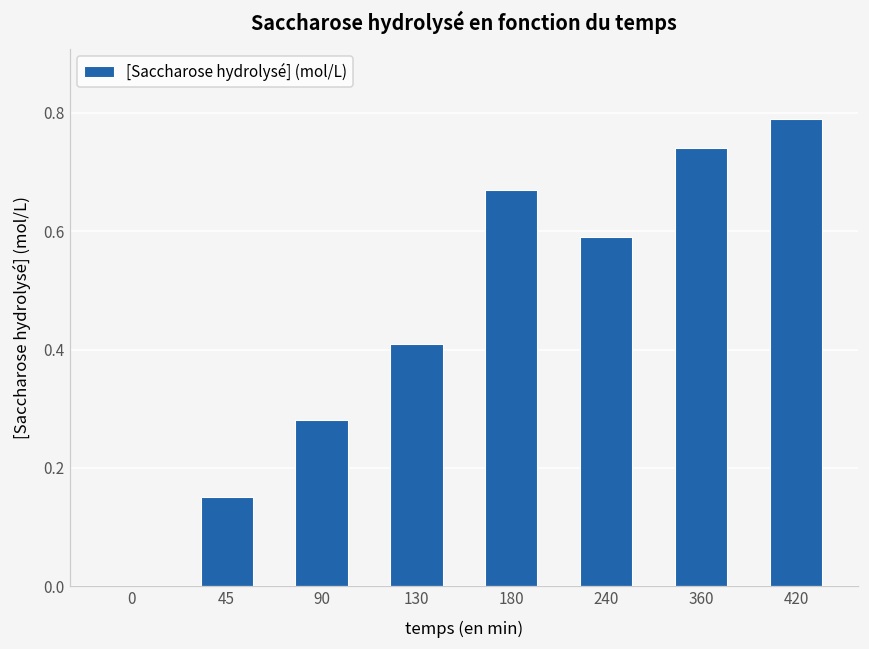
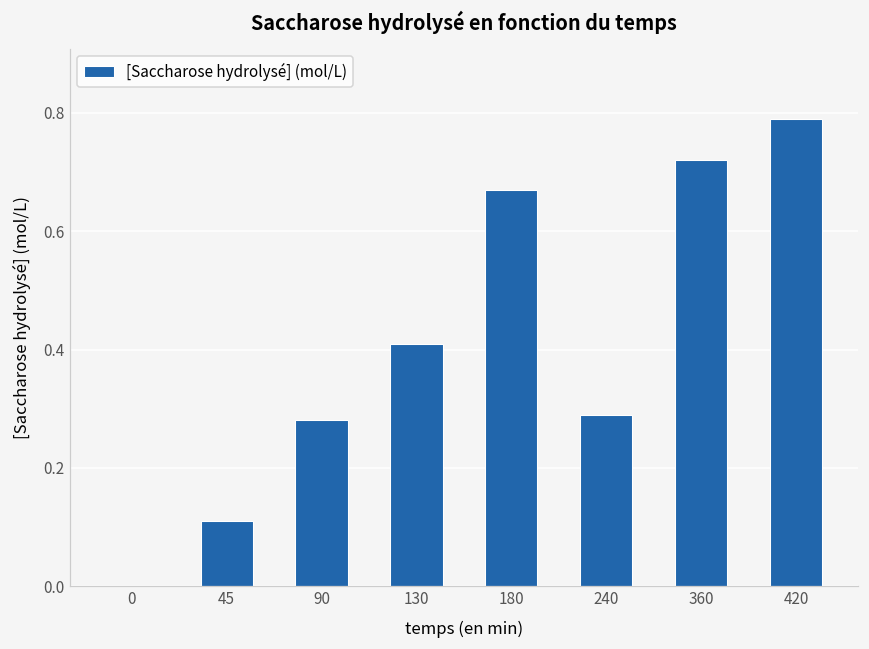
45: 0.15 -> 0.11
240: 0.59 -> 0.29
360: 0.74 -> 0.72
